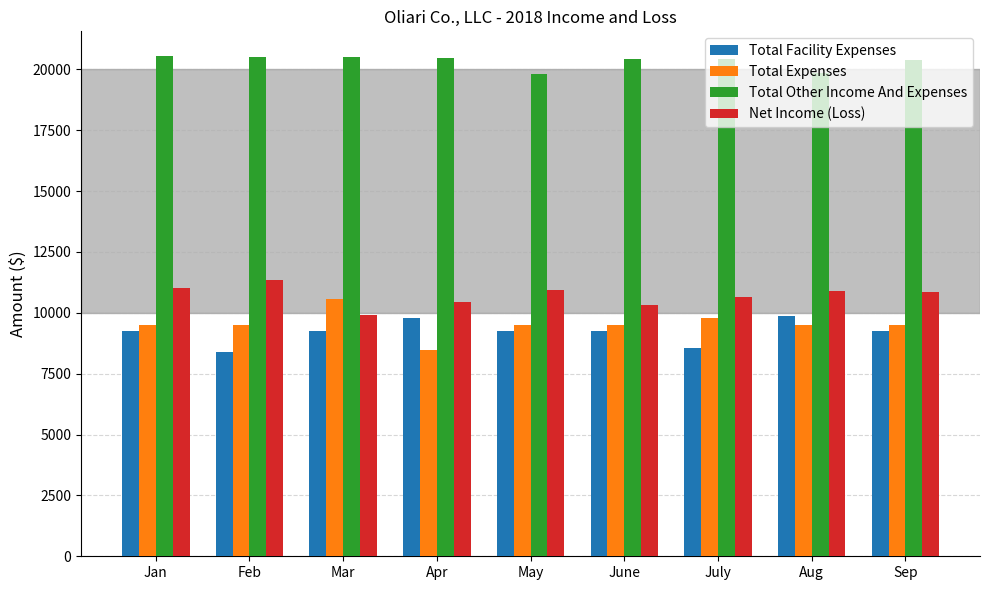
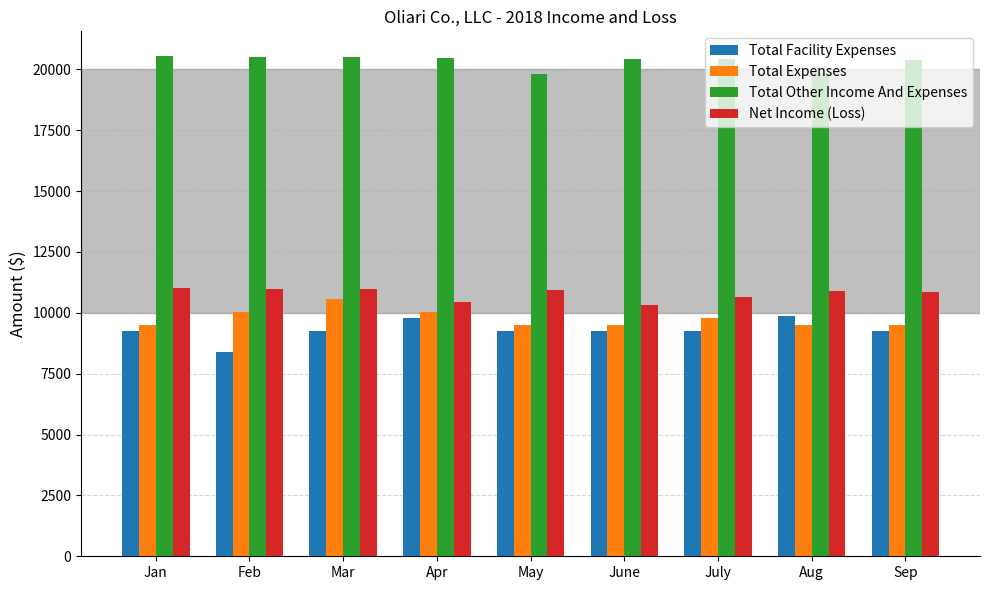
Total Expenses, Feb: 9500 -> 10100
Net Income (Loss), Feb: 11300 -> 11000
Net Income (Loss), Mar: 9900 -> 11000
Total Expenses, Apr: 8500 -> 10000
Total Facility Expenses, July: 8600 -> 9300
